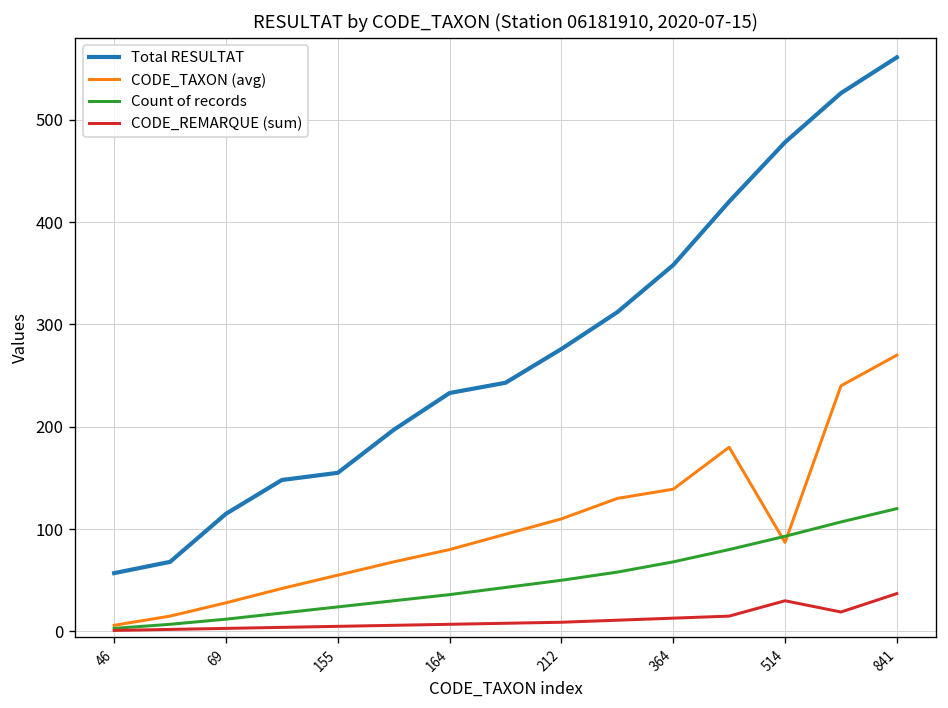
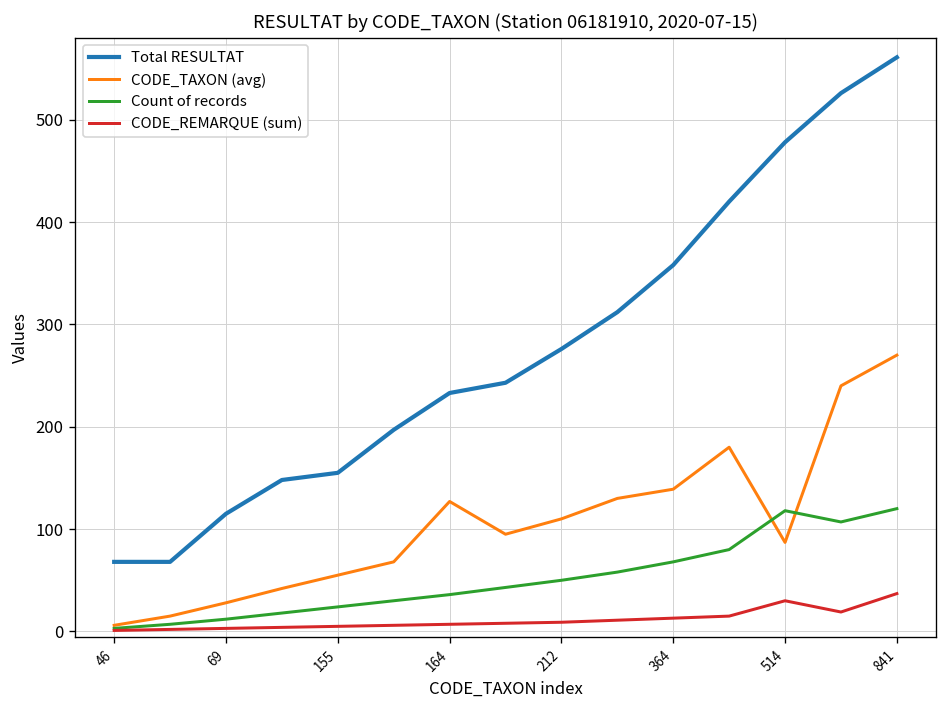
Total RESULTAT, 46: 60 -> 70
CODE_TAXON (avg), 164: 80 -> 130
Count of records, 514: 90 -> 120
